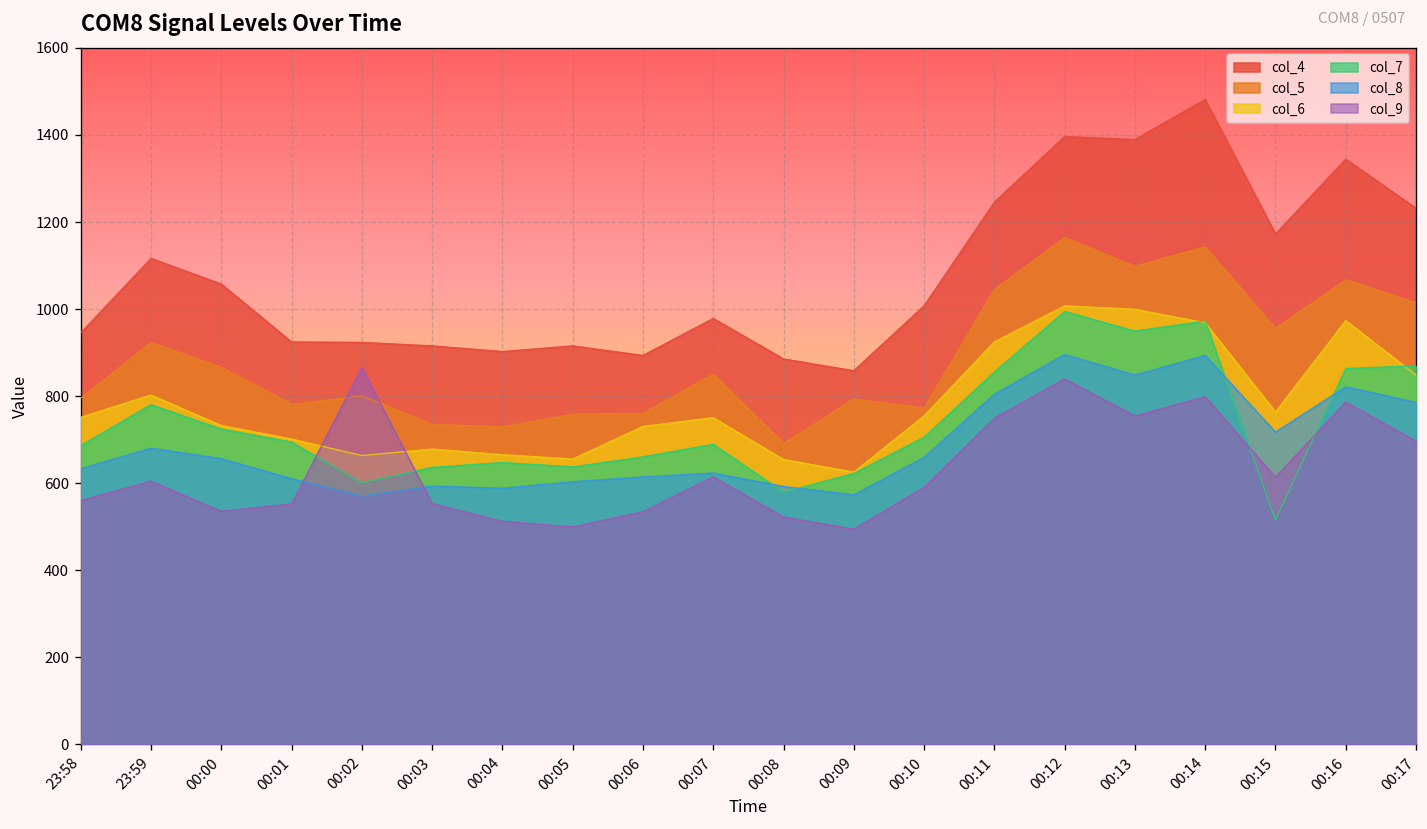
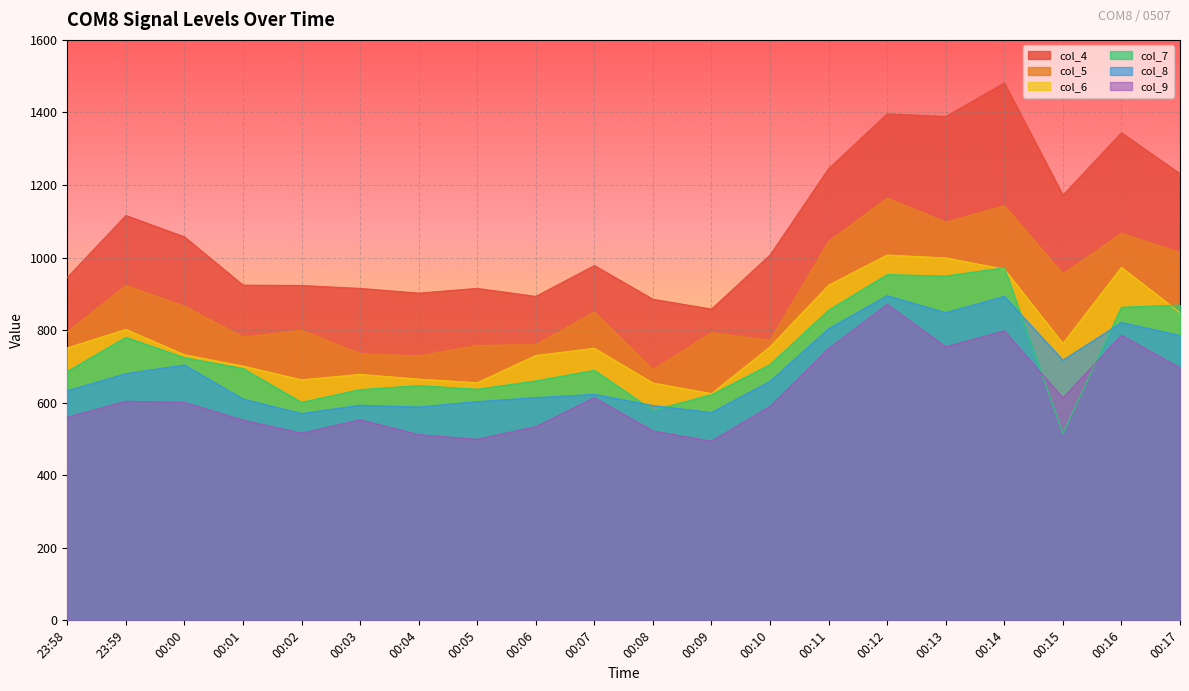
col_8, 00:00: 660 -> 700
col_9, 00:00: 540 -> 600
col_9, 00:02: 870 -> 520
col_7, 00:12: 990 -> 950
col_9, 00:12: 840 -> 870
